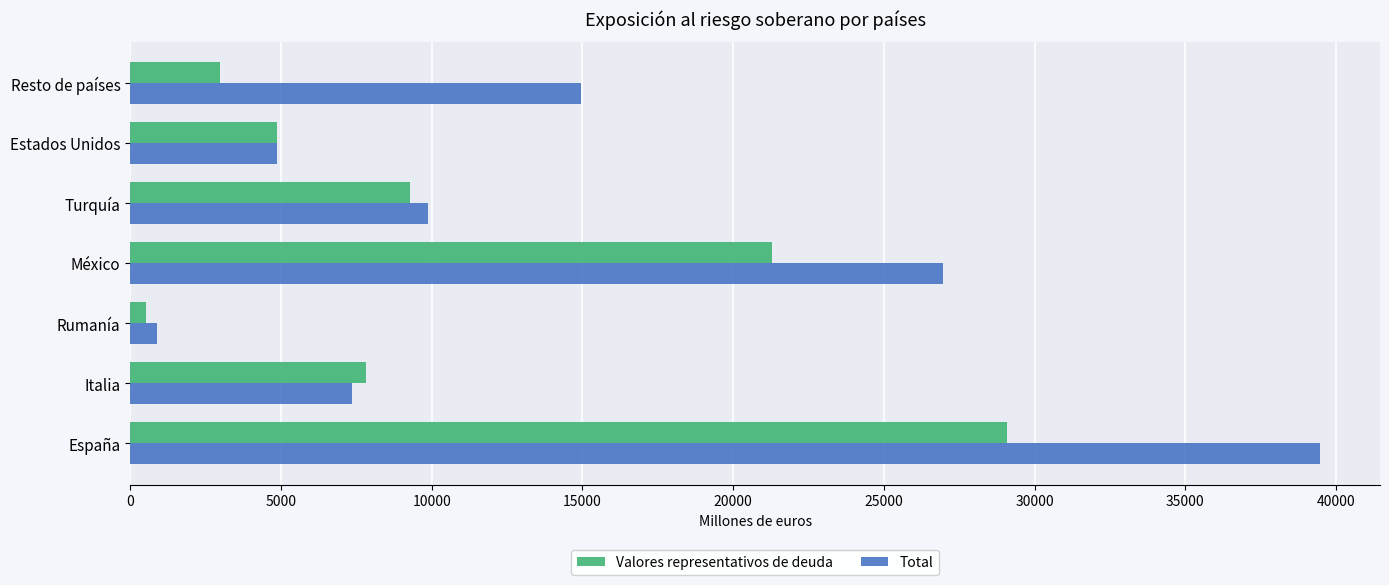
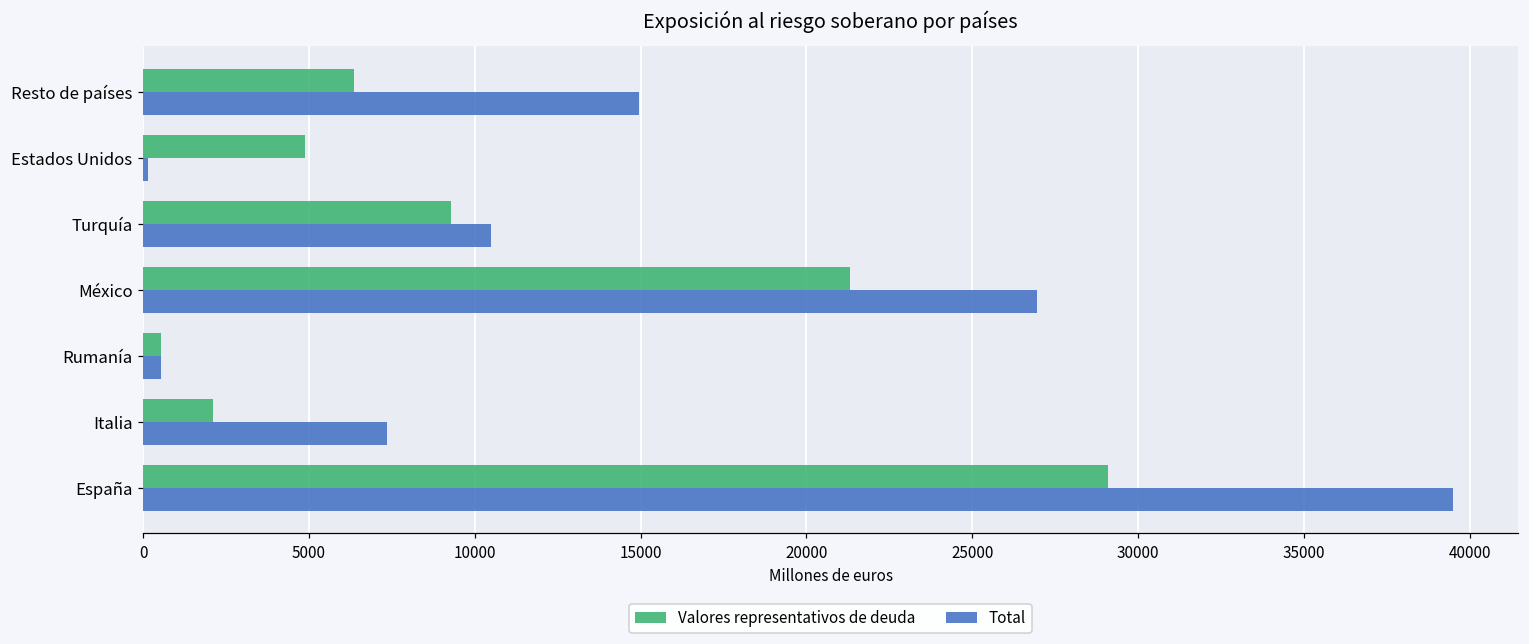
Valores representativos de deuda, Resto de países: 3000 -> 6400
Total, Estados Unidos: 4900 -> 100
Total, Turquía: 9900 -> 10500
Total, Rumanía: 900 -> 500
Valores representativos de deuda, Italia: 7800 -> 2100
